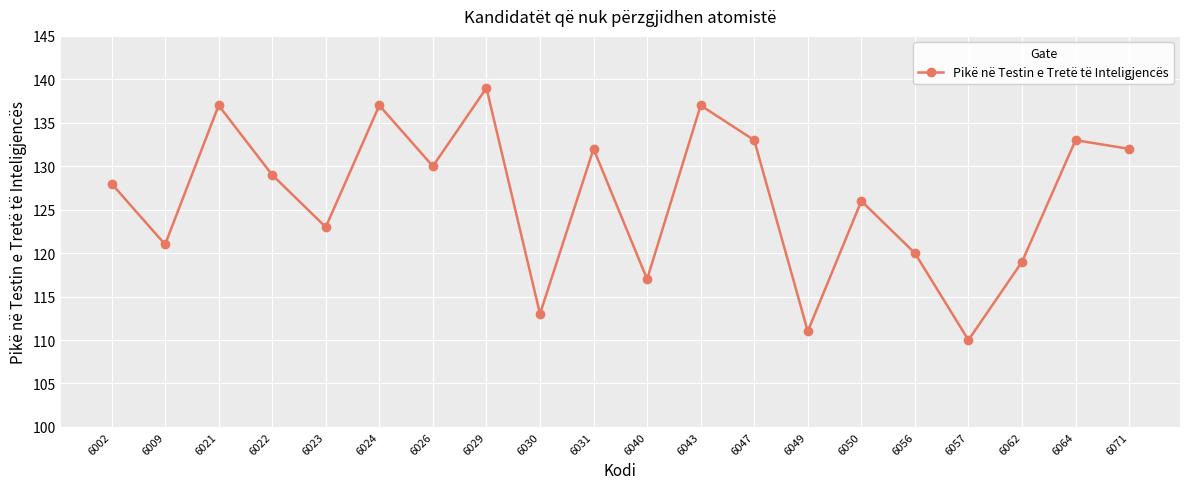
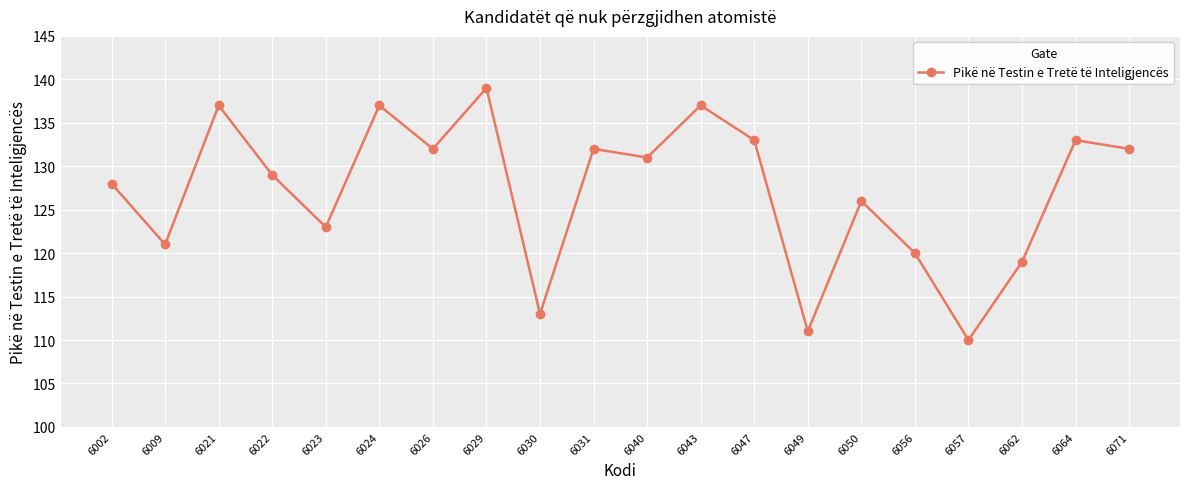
6026: 130 -> 132
6040: 117 -> 131
